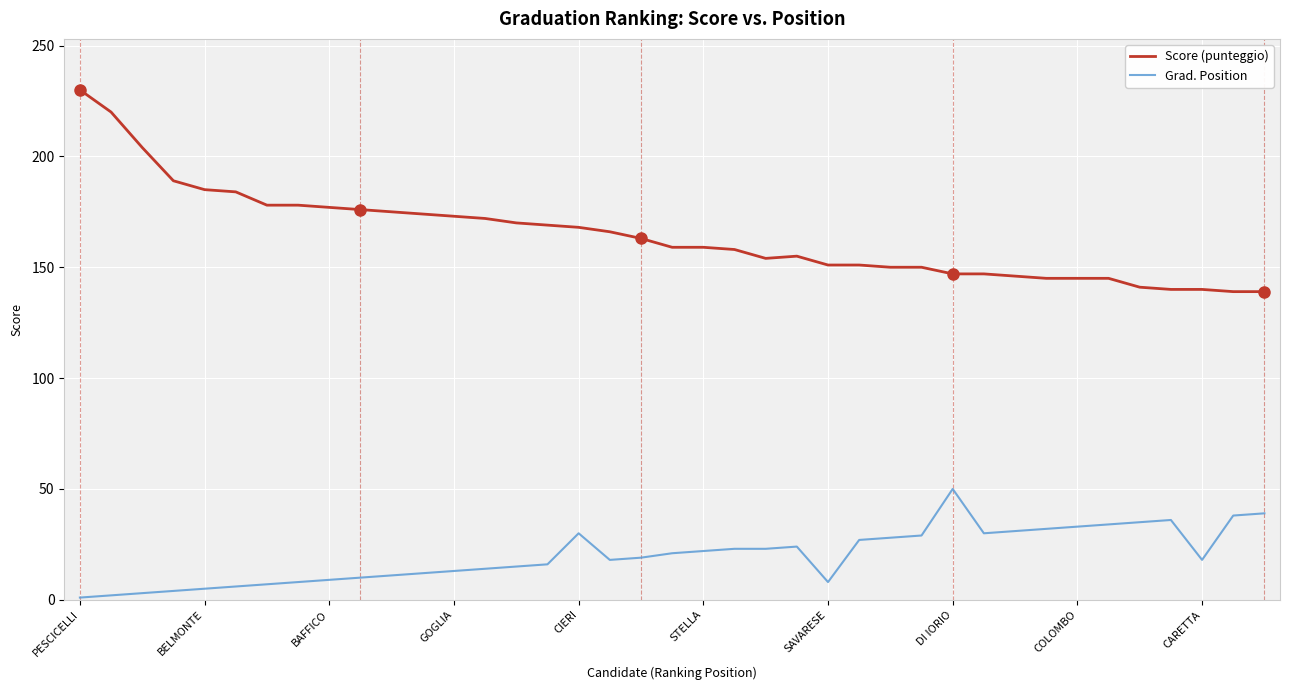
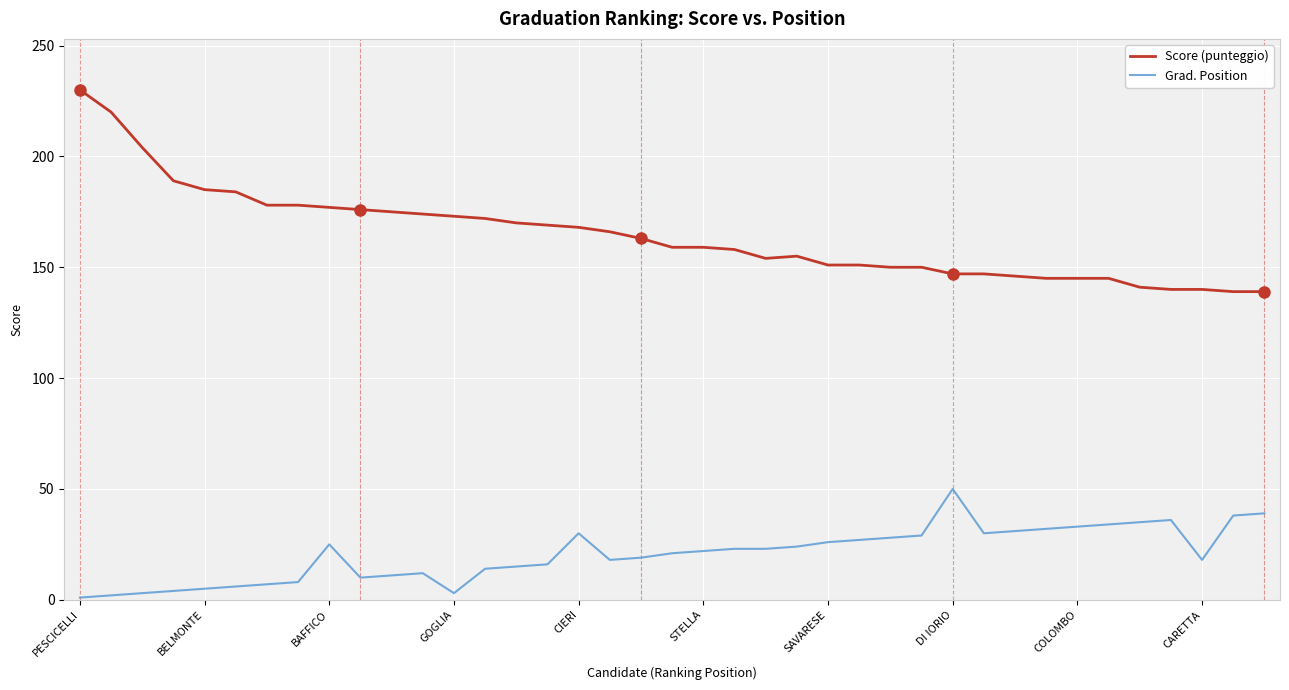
Grad. Position, BAFFICO: 9 -> 25
Grad. Position, GOGLIA: 13 -> 3
Grad. Position, SAVARESE: 8 -> 26
